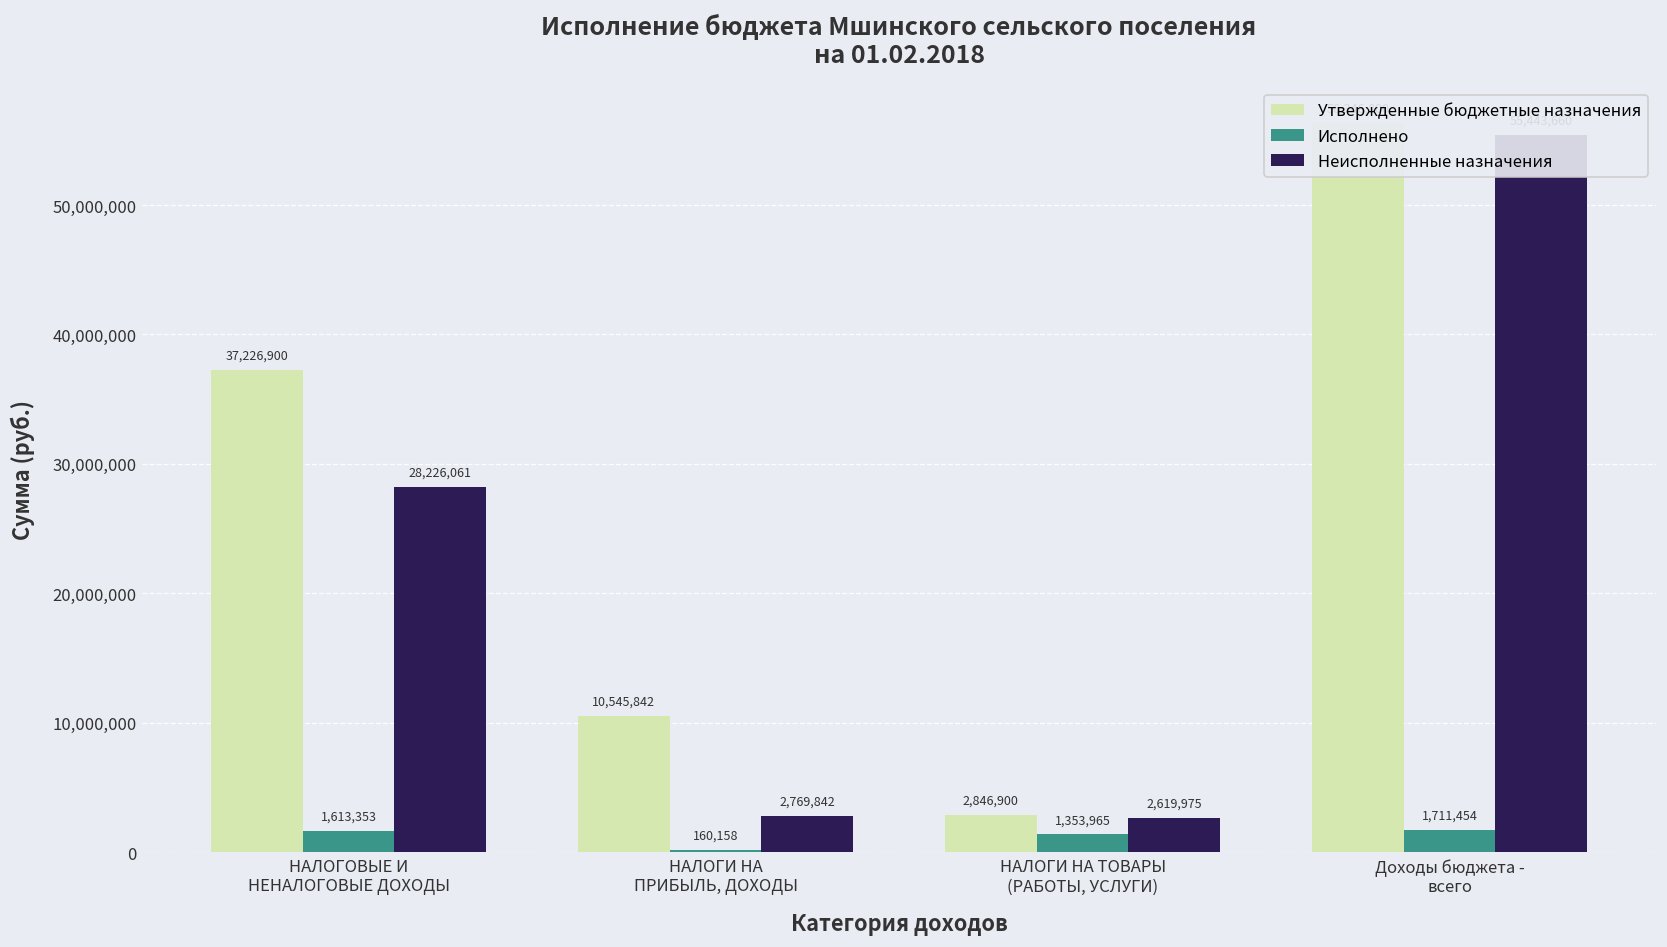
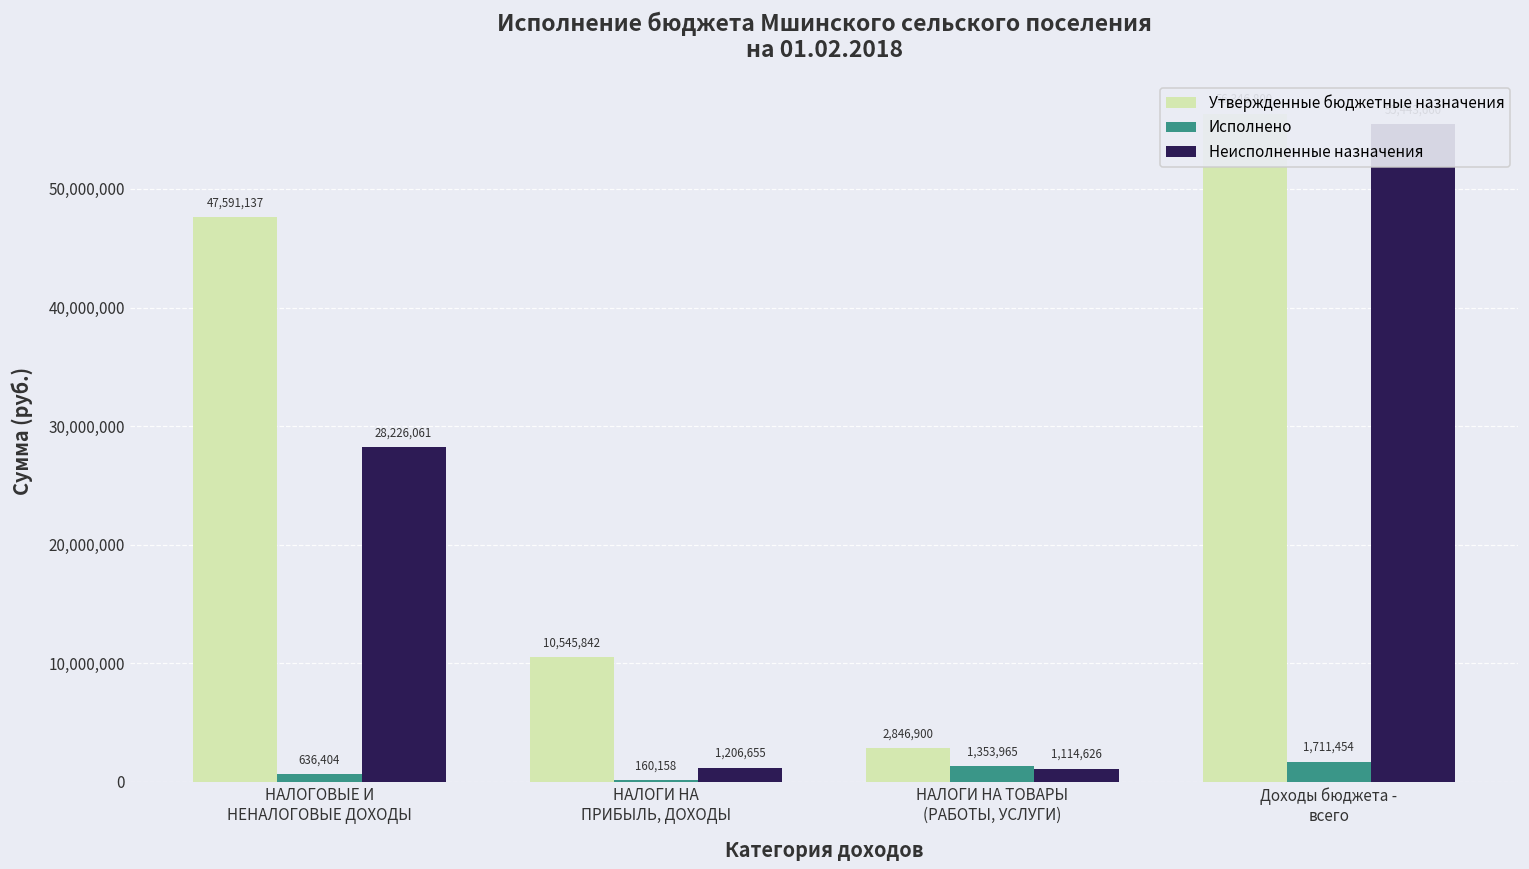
Утвержденные бюджетные назначения, НАЛОГОВЫЕ И НЕНАЛОГОВЫЕ ДОХОДЫ: 37,226,900 -> 47,591,137
Исполнено, НАЛОГОВЫЕ И НЕНАЛОГОВЫЕ ДОХОДЫ: 1,613,353 -> 636,404
Неисполненные назначения, НАЛОГИ НА ПРИБЫЛЬ, ДОХОДЫ: 2,769,842 -> 1,206,655
Неисполненные назначения, НАЛОГИ НА ТОВАРЫ (РАБОТЫ, УСЛУГИ): 2,619,975 -> 1,114,626
